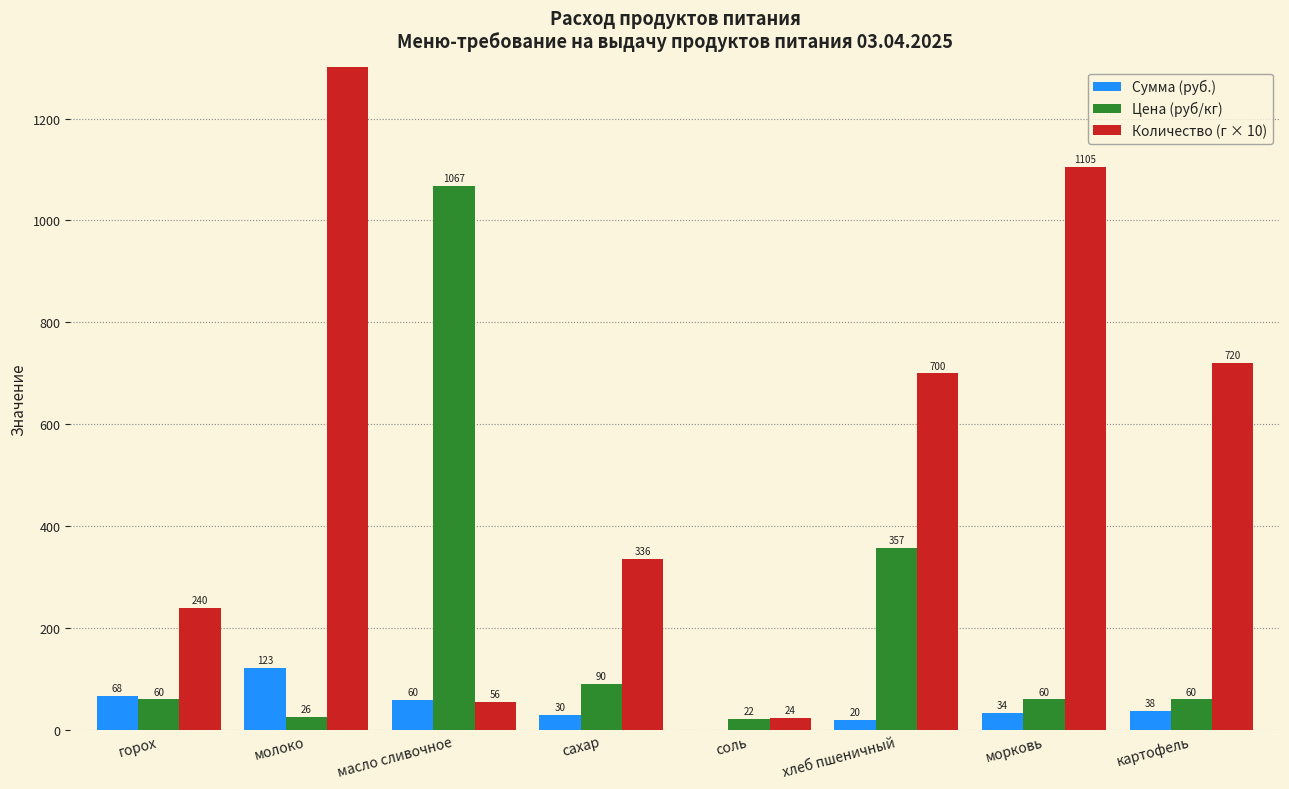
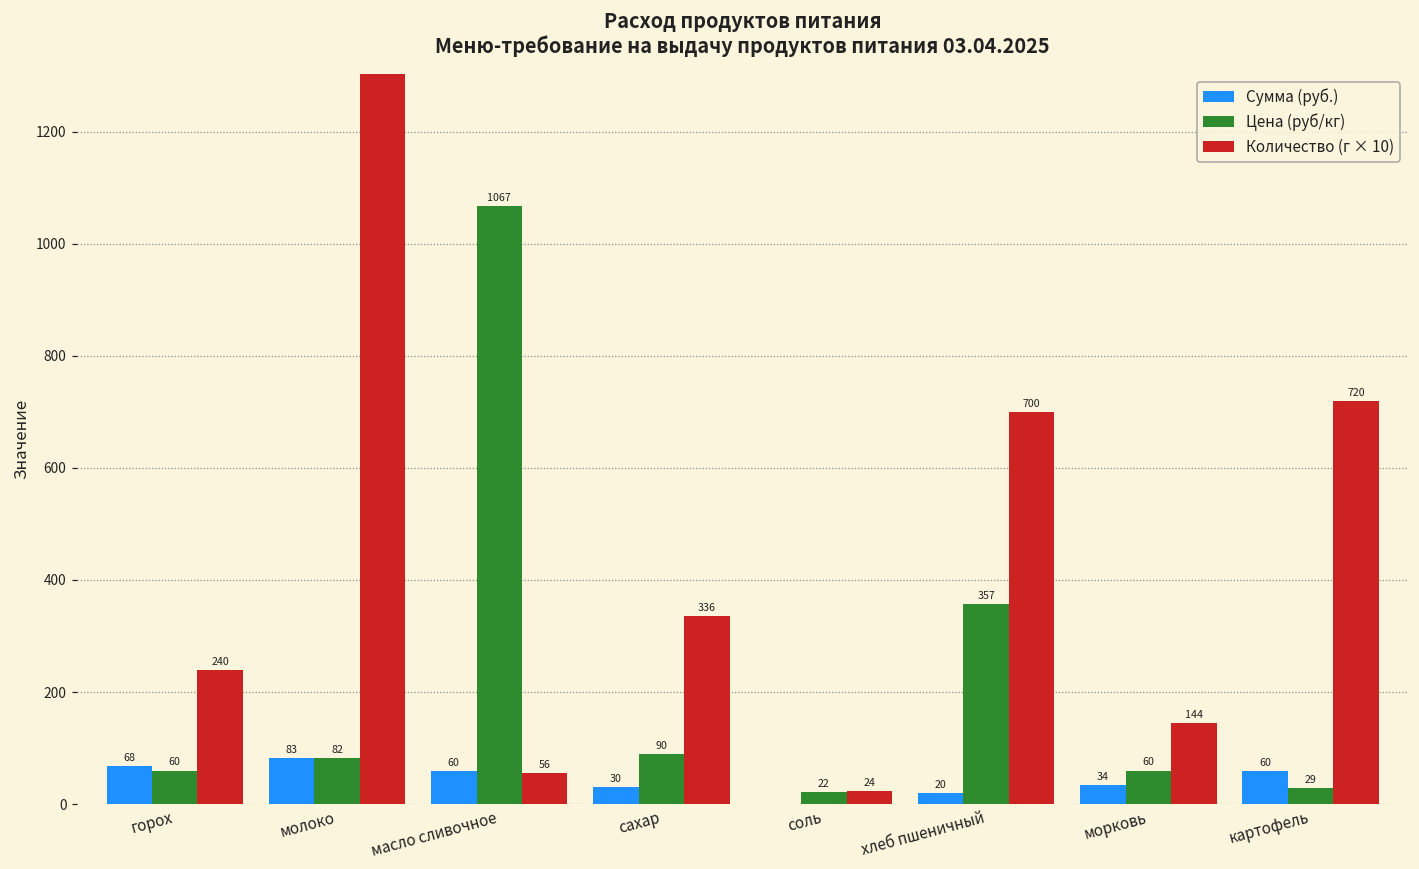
Сумма (руб.), молоко: 123 -> 83
Цена (руб/кг), молоко: 26 -> 82
Количество (г × 10), морковь: 1105 -> 144
Сумма (руб.), картофель: 38 -> 60
Цена (руб/кг), картофель: 60 -> 29
